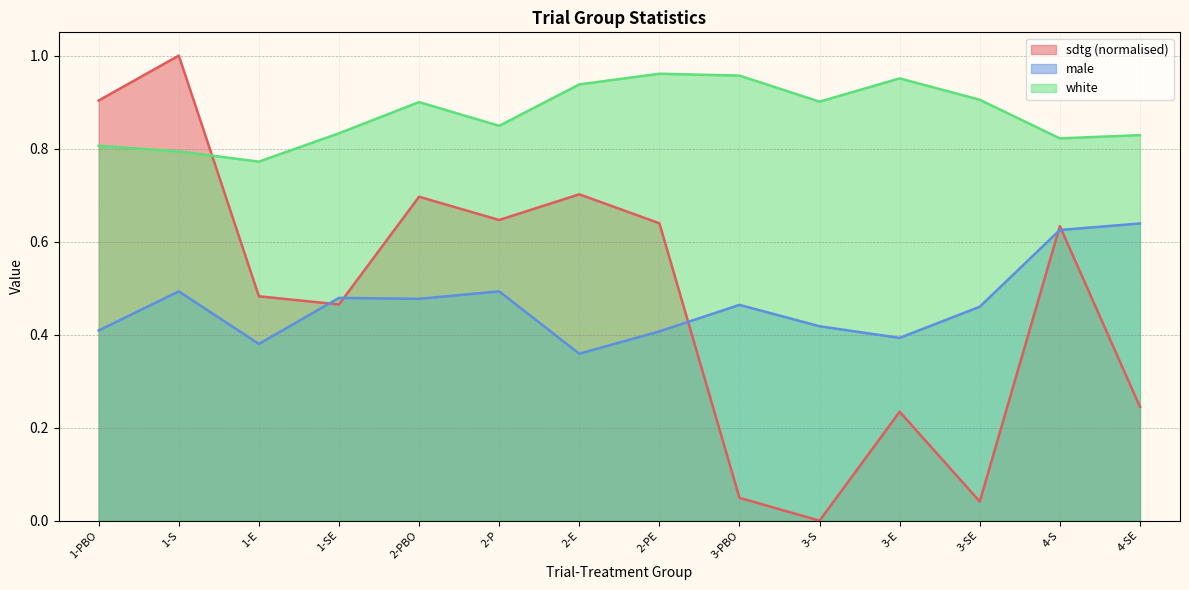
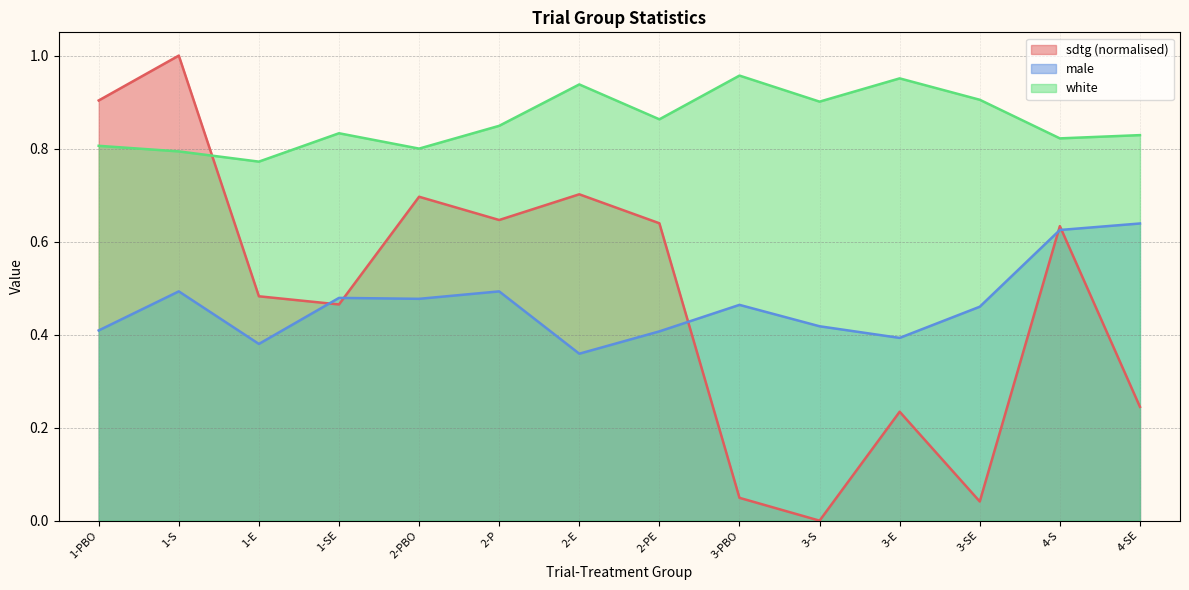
white, 2-PBO: 0.9 -> 0.8
white, 2-PE: 0.96 -> 0.86
